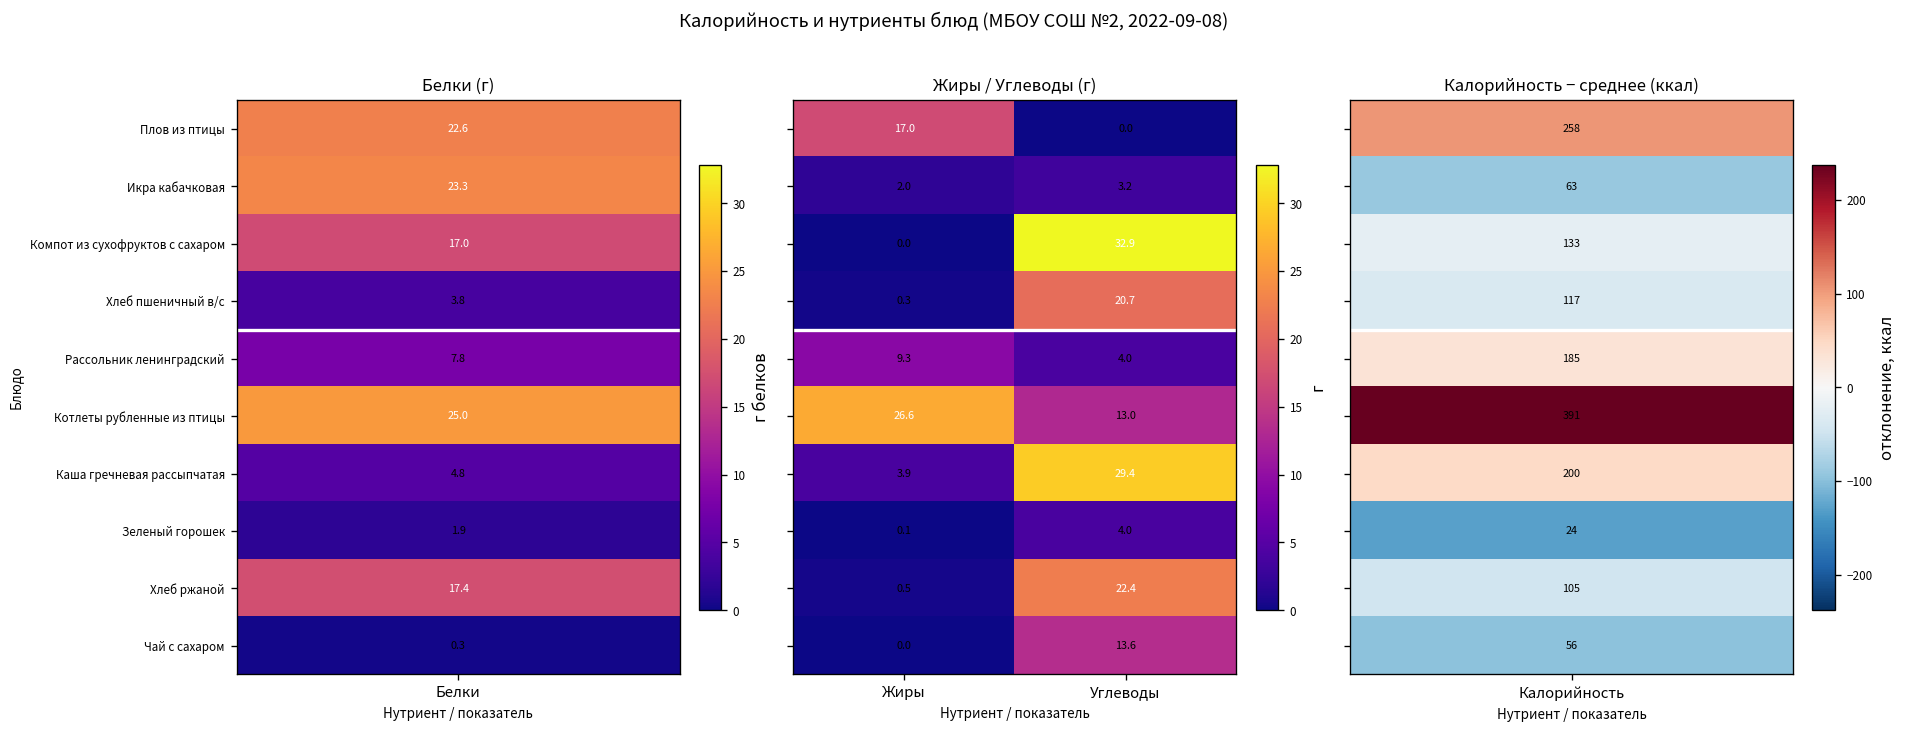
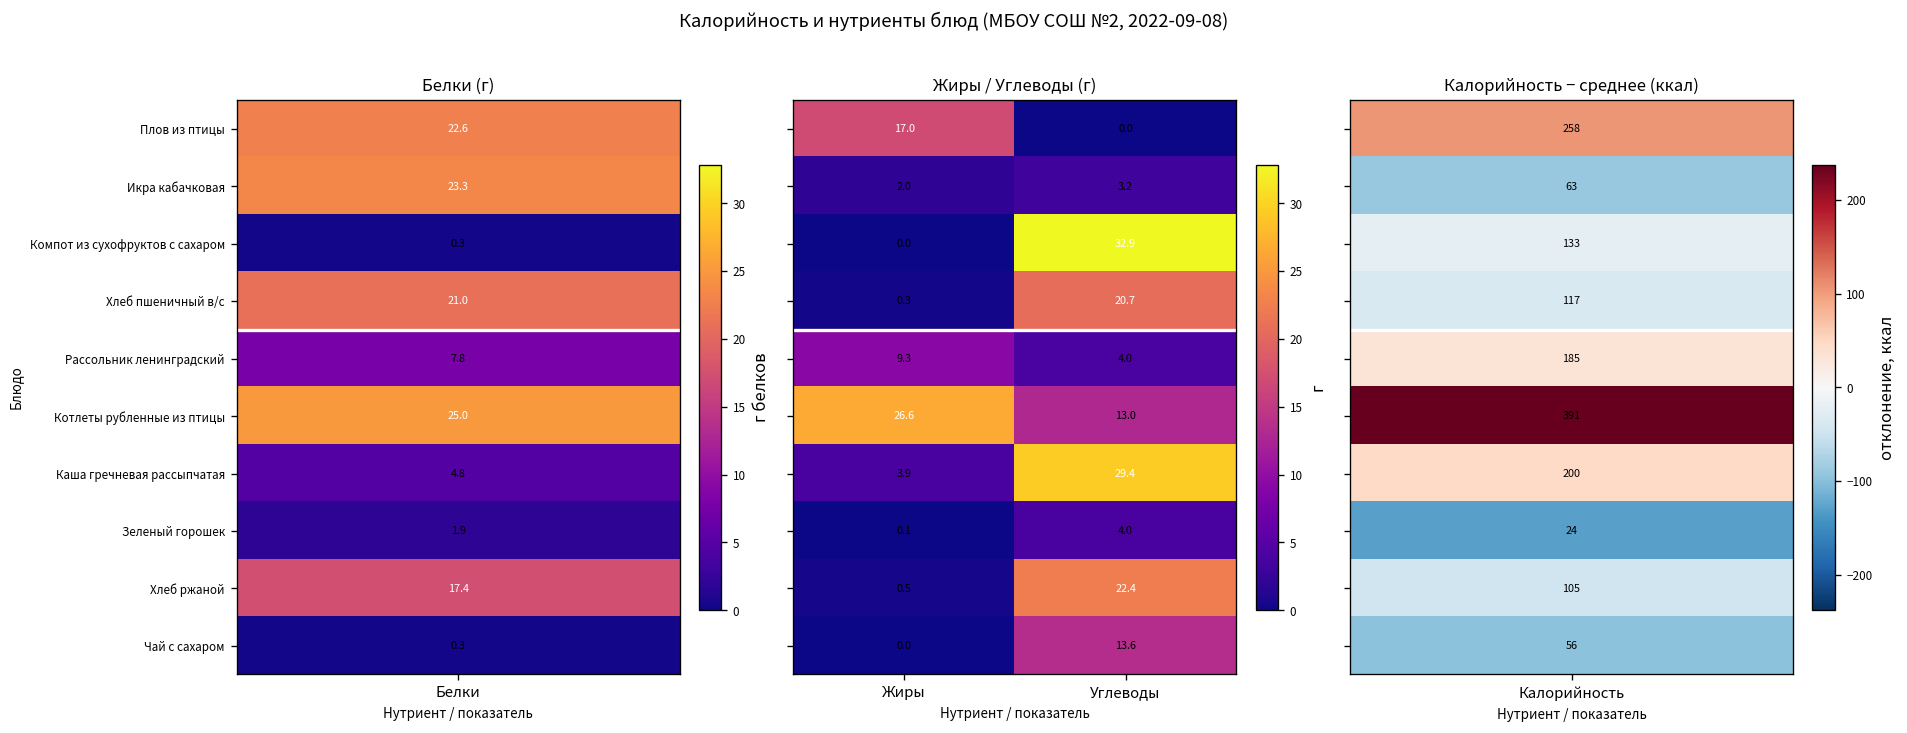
Белки (г), Компот из сухофруктов с сахаром, Белки: 17.0 -> 0.3
Белки (г), Хлеб пшеничный в/с, Белки: 3.8 -> 21.0
